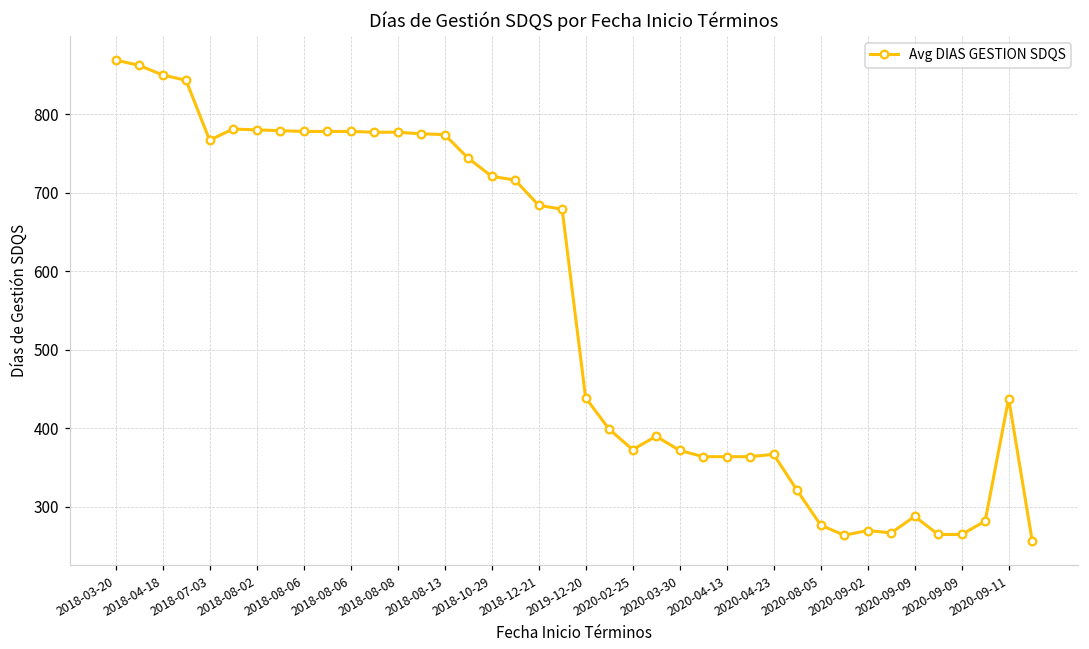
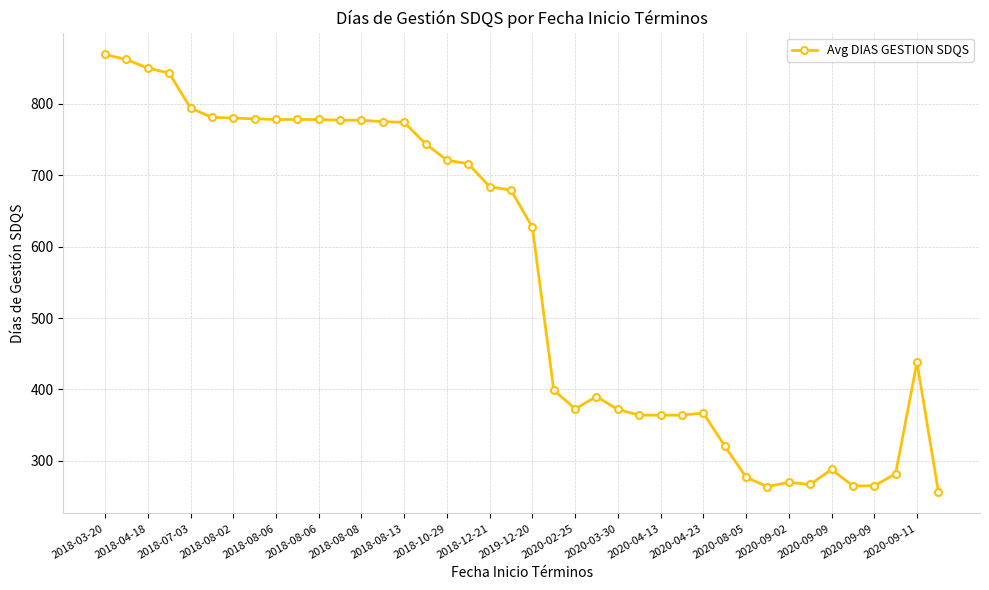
2018-07-03: 770 -> 790
2019-12-20: 440 -> 630
